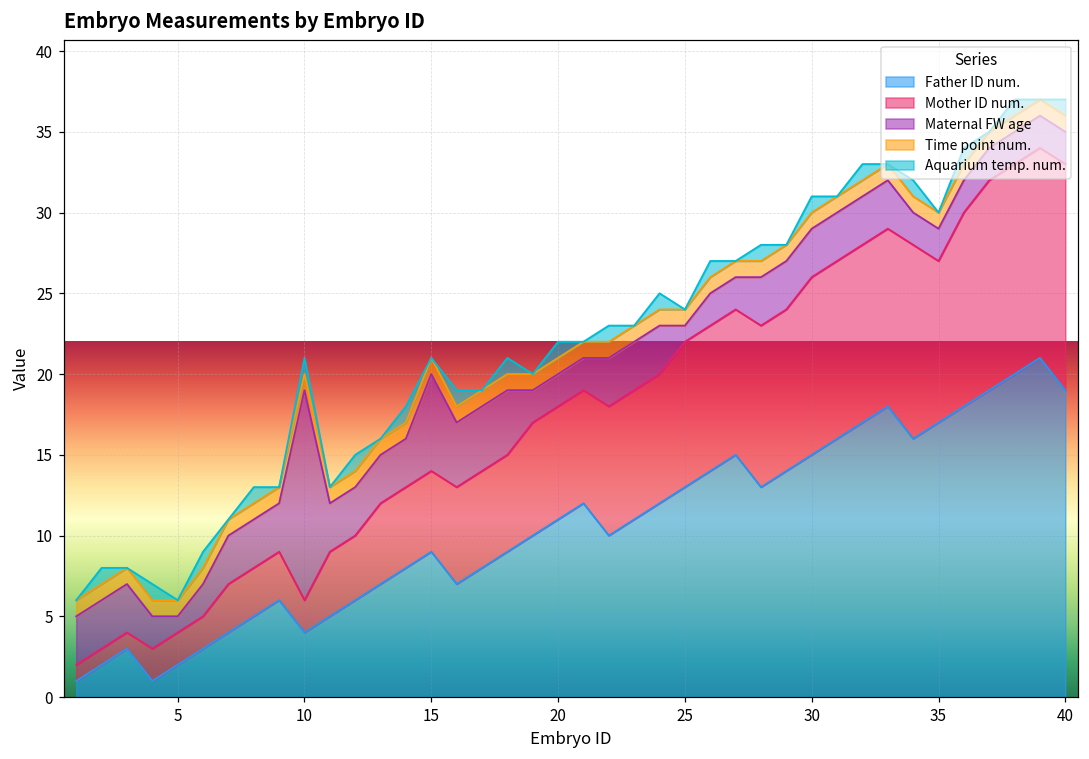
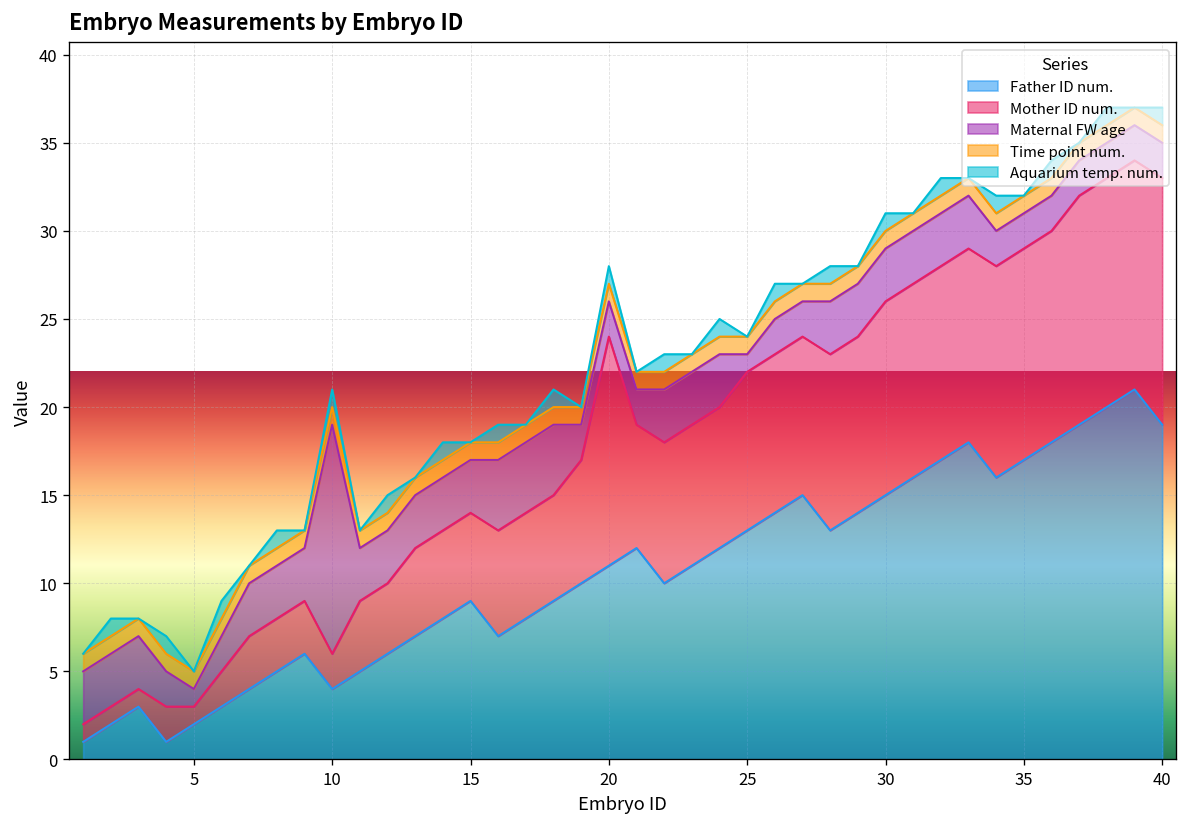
Mother ID num., 5: 2 -> 1
Maternal FW age, 15: 6 -> 3
Mother ID num., 20: 7 -> 13
Mother ID num., 35: 10 -> 12
